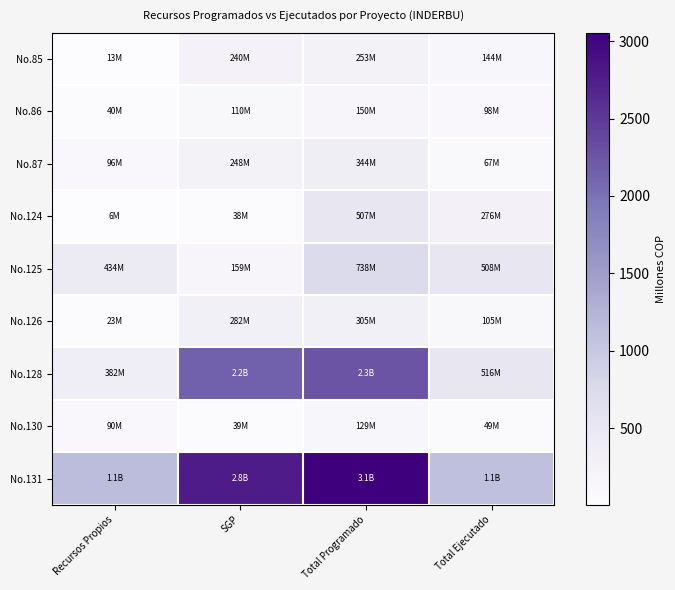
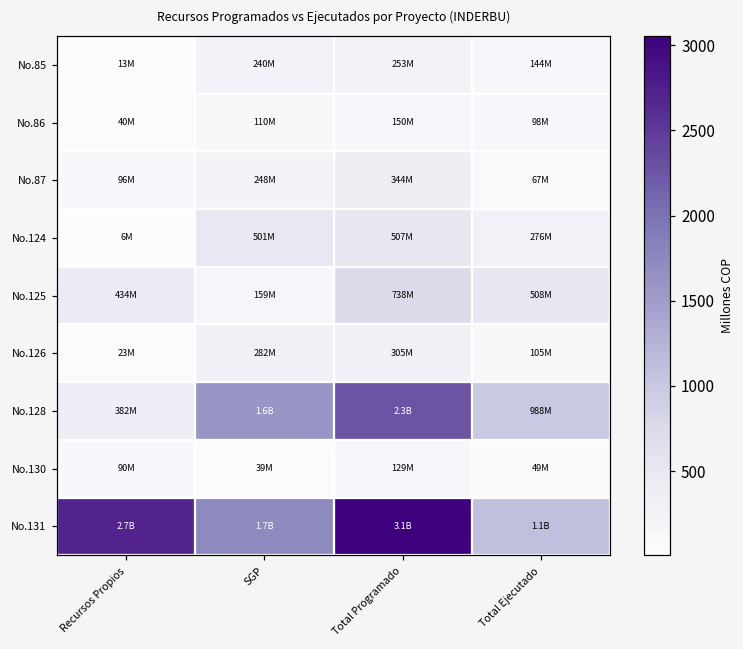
No.124, SGP: 38M -> 501M
No.128, SGP: 2.2B -> 1.6B
No.128, Total Ejecutado: 516M -> 988M
No.131, Recursos Propios: 1.1B -> 2.7B
No.131, SGP: 2.8B -> 1.7B
